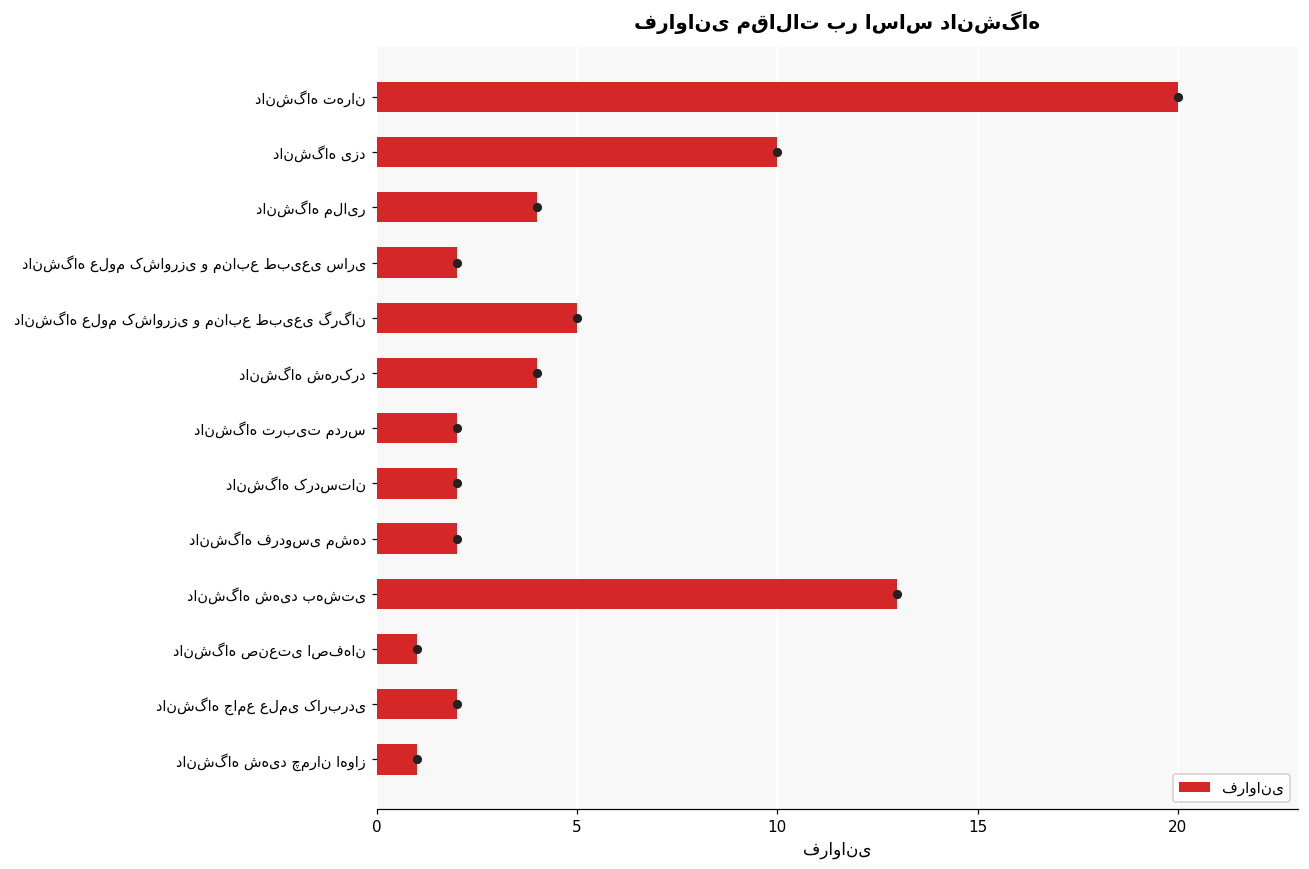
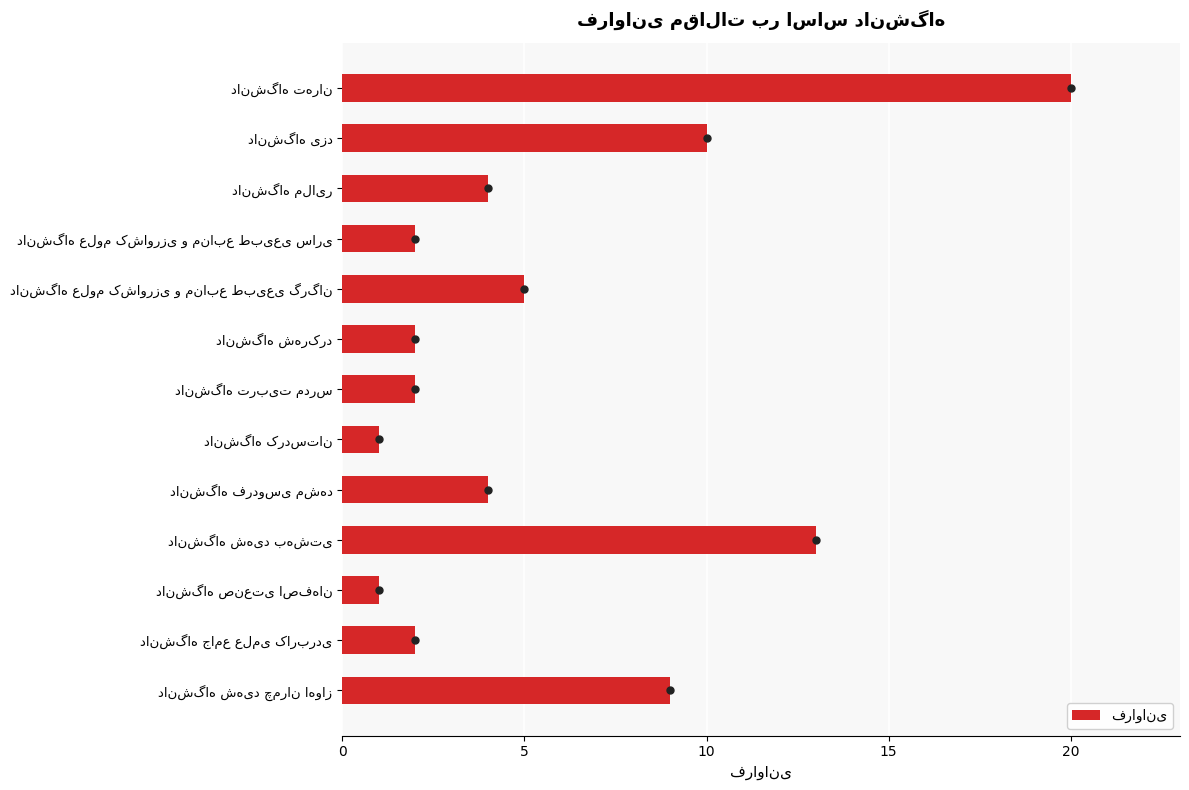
فراوانی, دانشگاه شهرکرد: 4 -> 2
فراوانی, دانشگاه کردستان: 2 -> 1
فراوانی, دانشگاه فردوسی مشهد: 2 -> 4
فراوانی, دانشگاه شهید چمران اهواز: 1 -> 9
